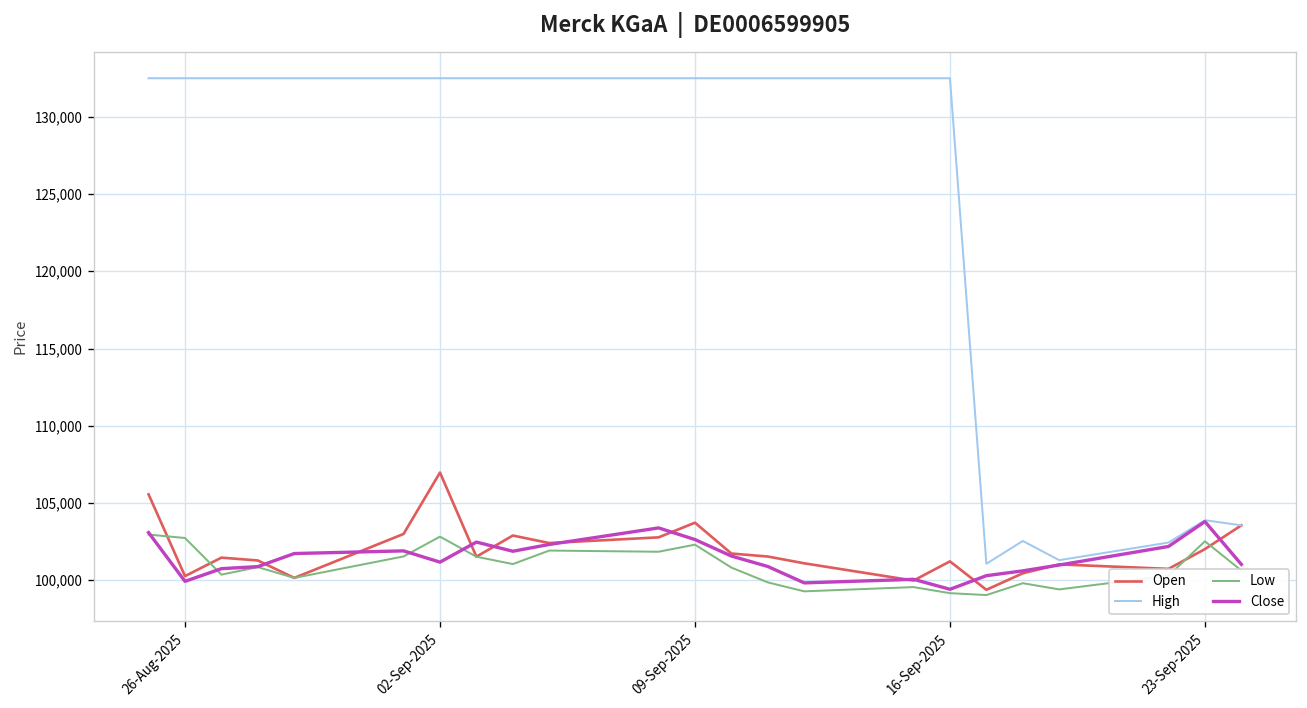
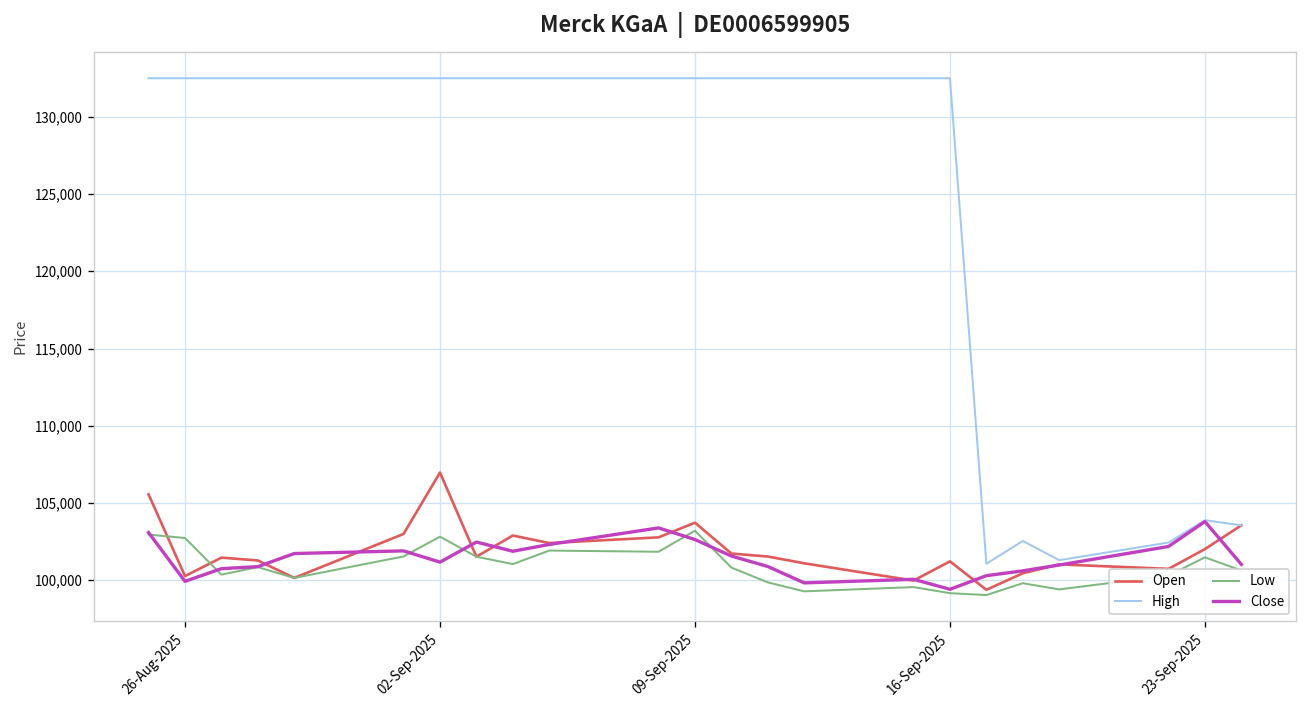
Low, 09-Sep-2025: 102,300 -> 103,200
Low, 23-Sep-2025: 102,500 -> 101,500
